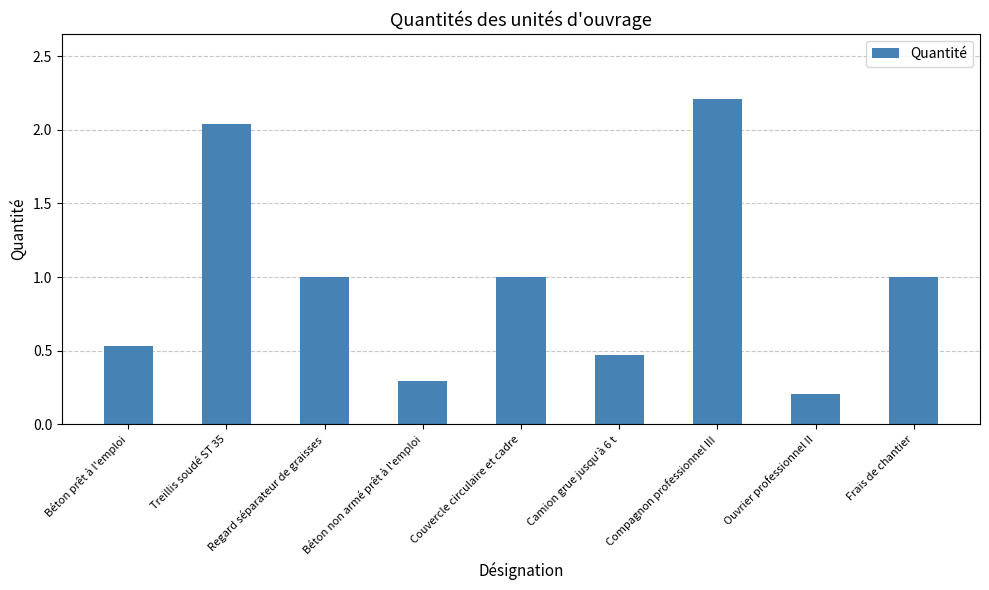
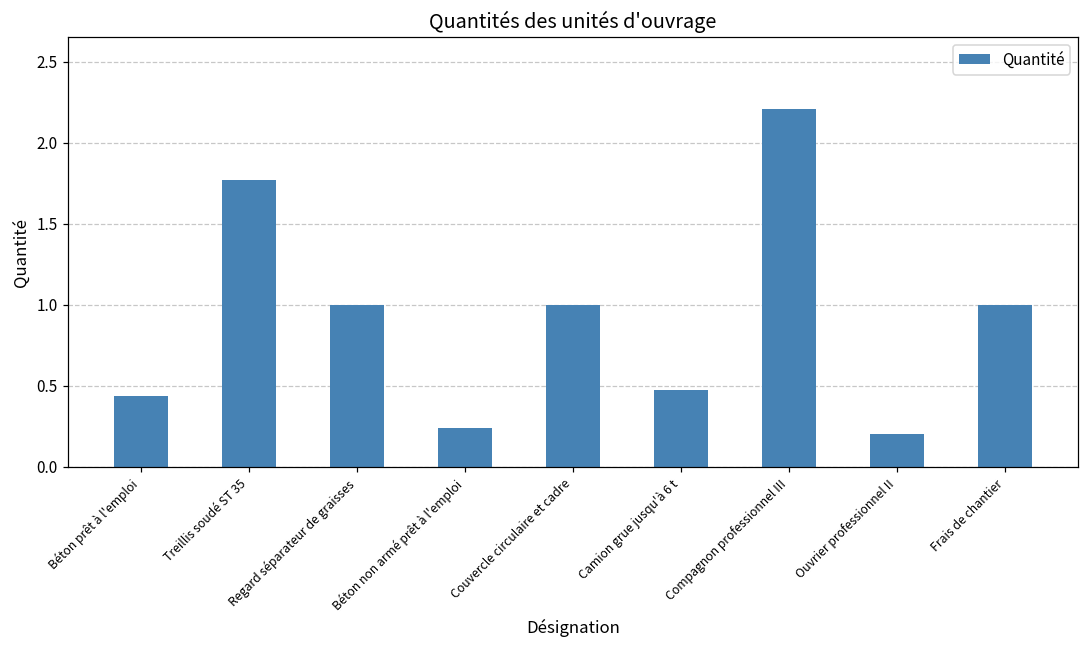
Béton prêt à l'emploi: 0.53 -> 0.44
Treillis soudé ST 35: 2.04 -> 1.77
Béton non armé prêt à l'emploi: 0.29 -> 0.24
